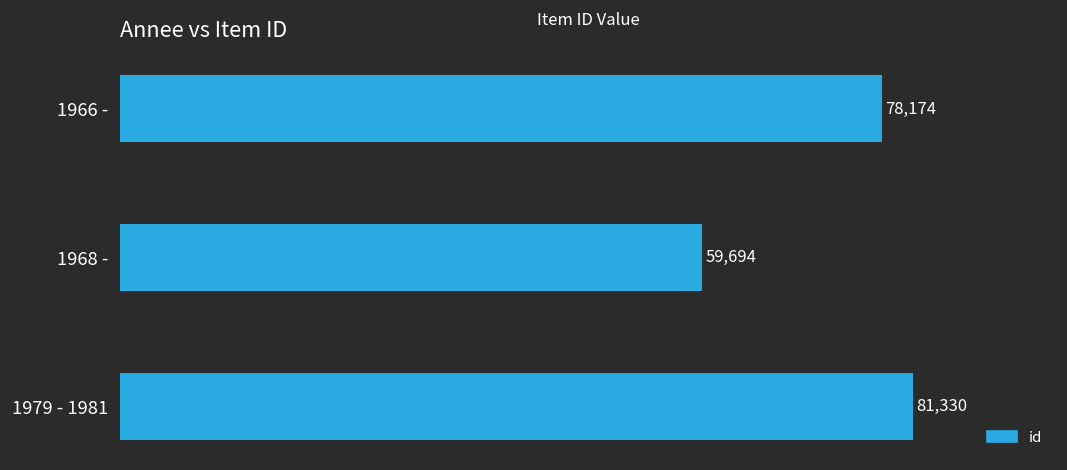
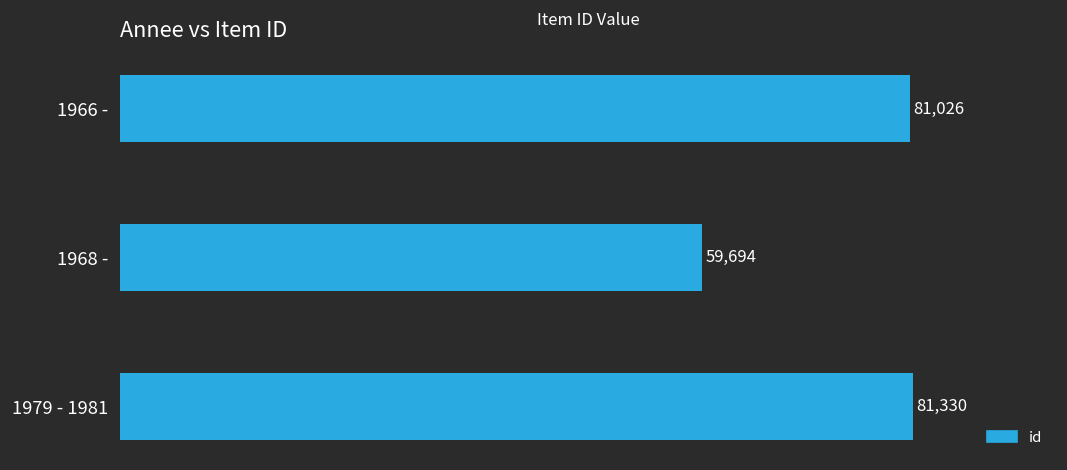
1966 -: 78,174 -> 81,026
